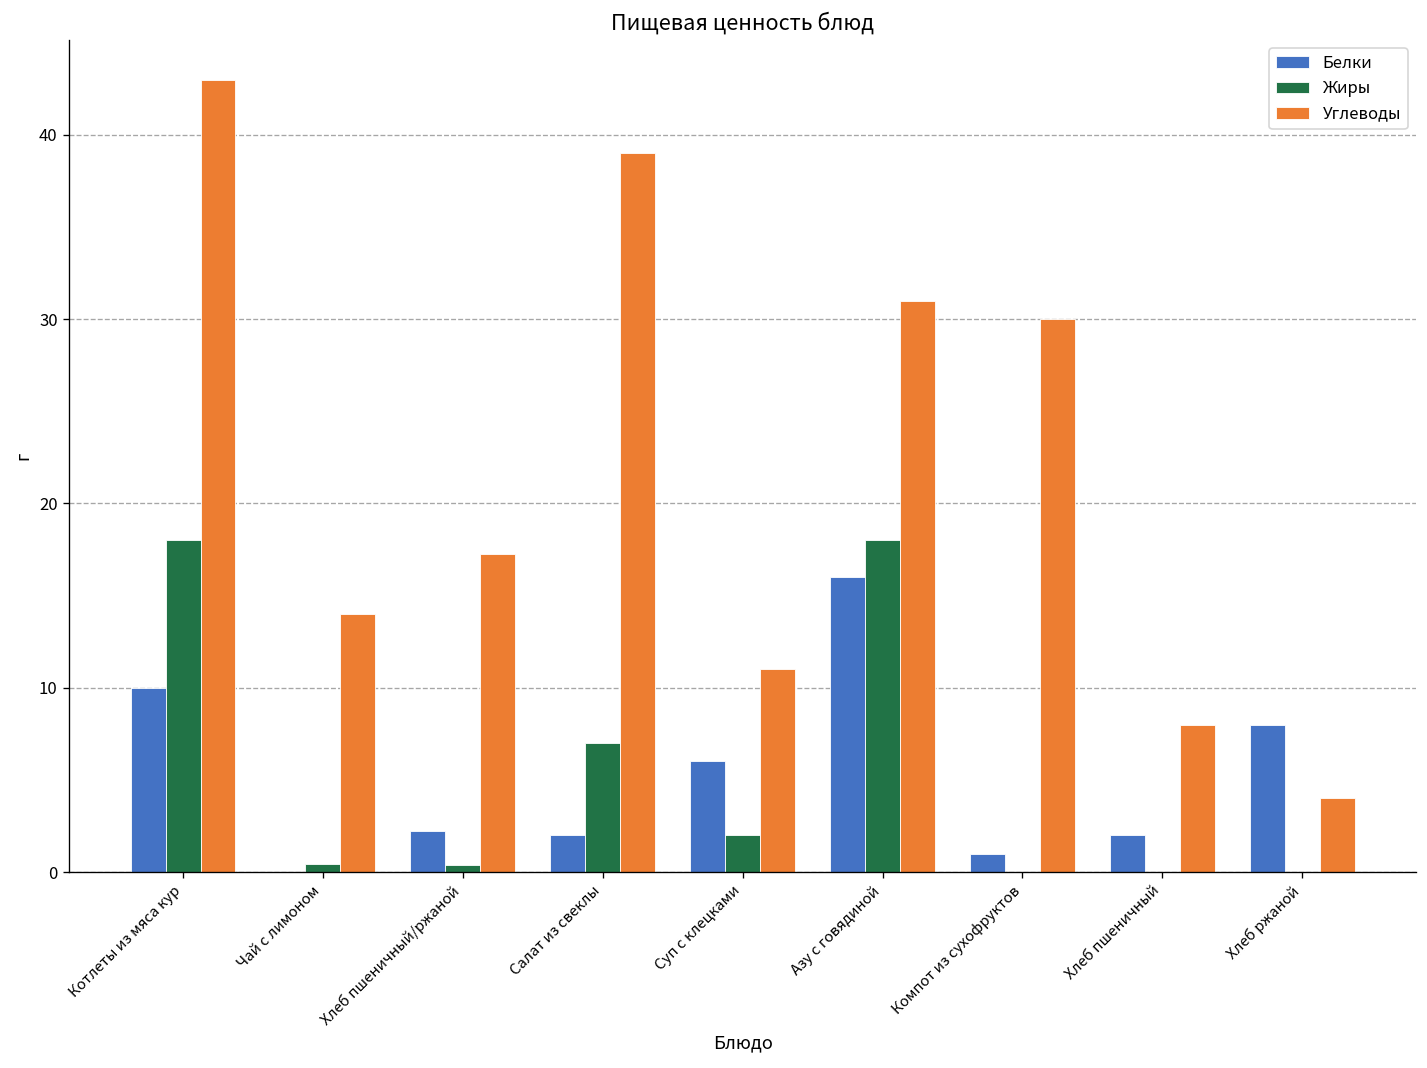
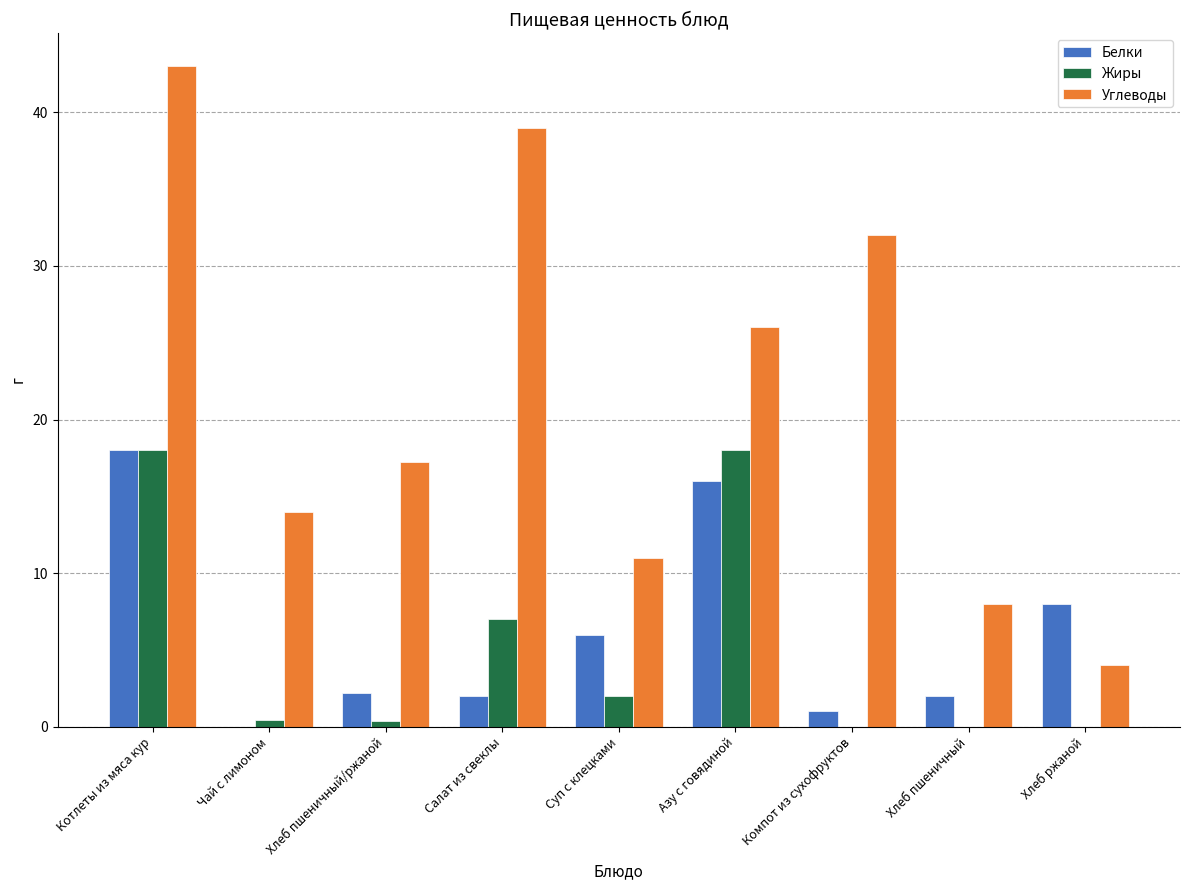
Белки, Котлеты из мяса кур: 10 -> 18
Углеводы, Азу с говядиной: 31 -> 26
Углеводы, Компот из сухофруктов: 30 -> 32
